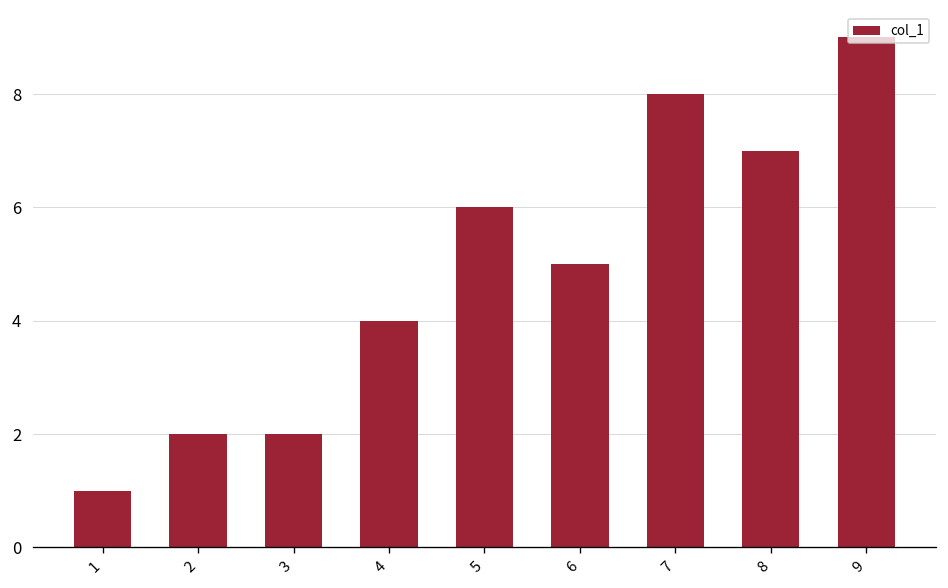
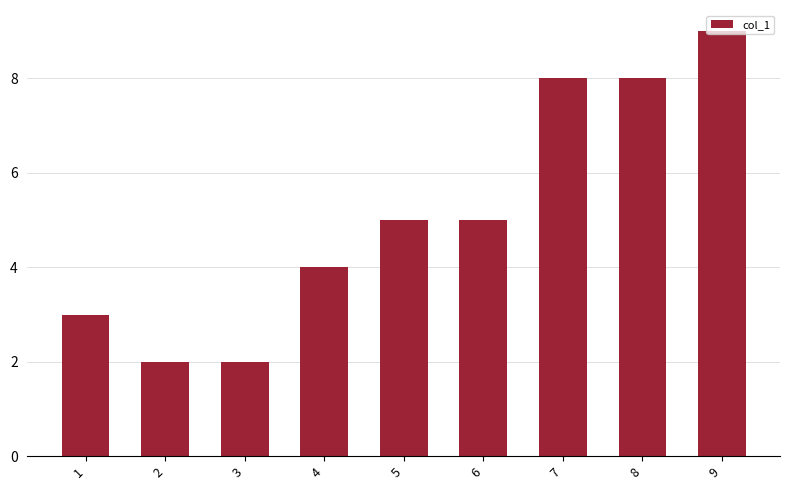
1: 1 -> 3
5: 6 -> 5
8: 7 -> 8
